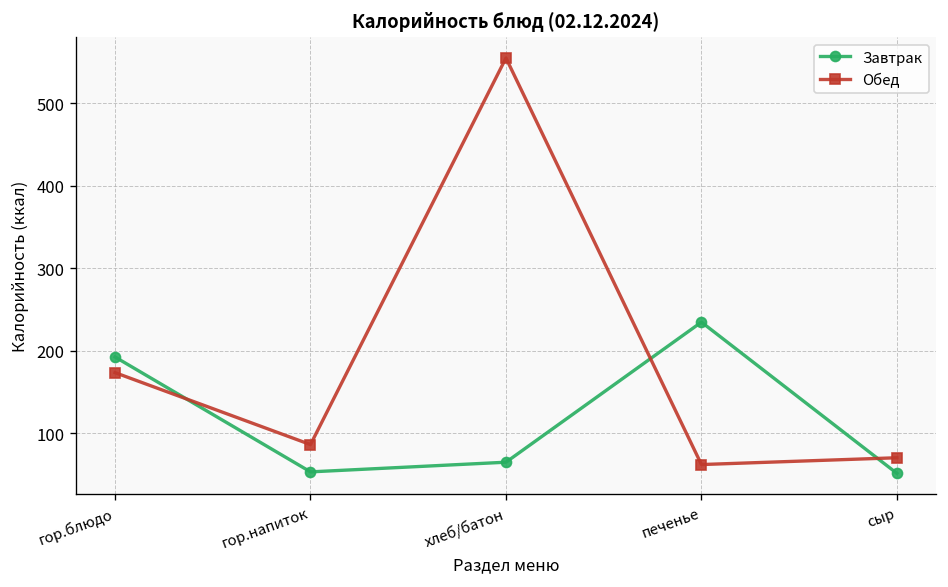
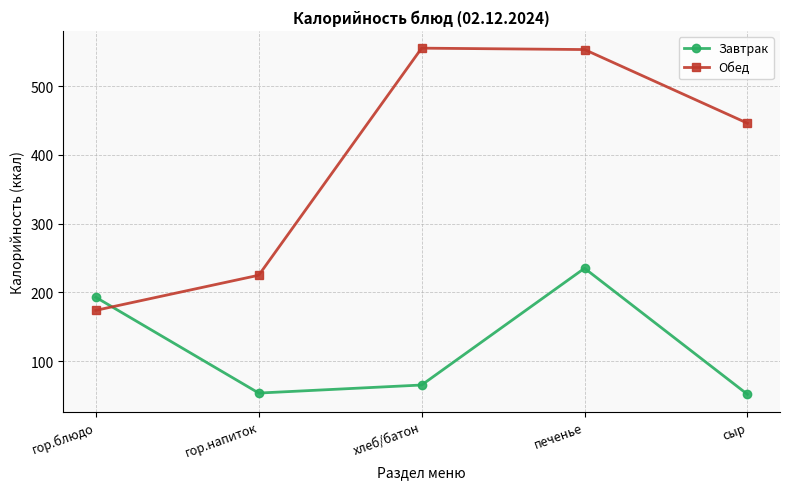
Обед, гор.напиток: 90 -> 220
Обед, печенье: 60 -> 550
Обед, сыр: 70 -> 450
